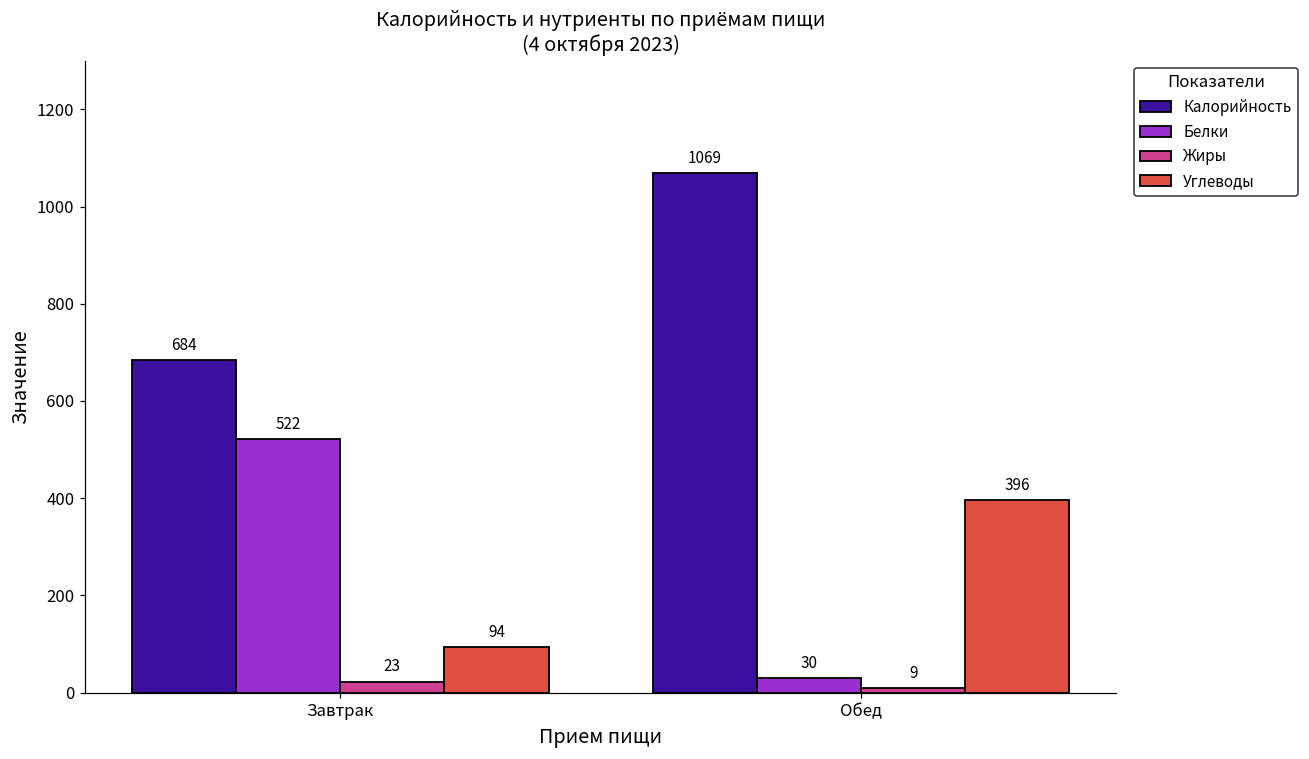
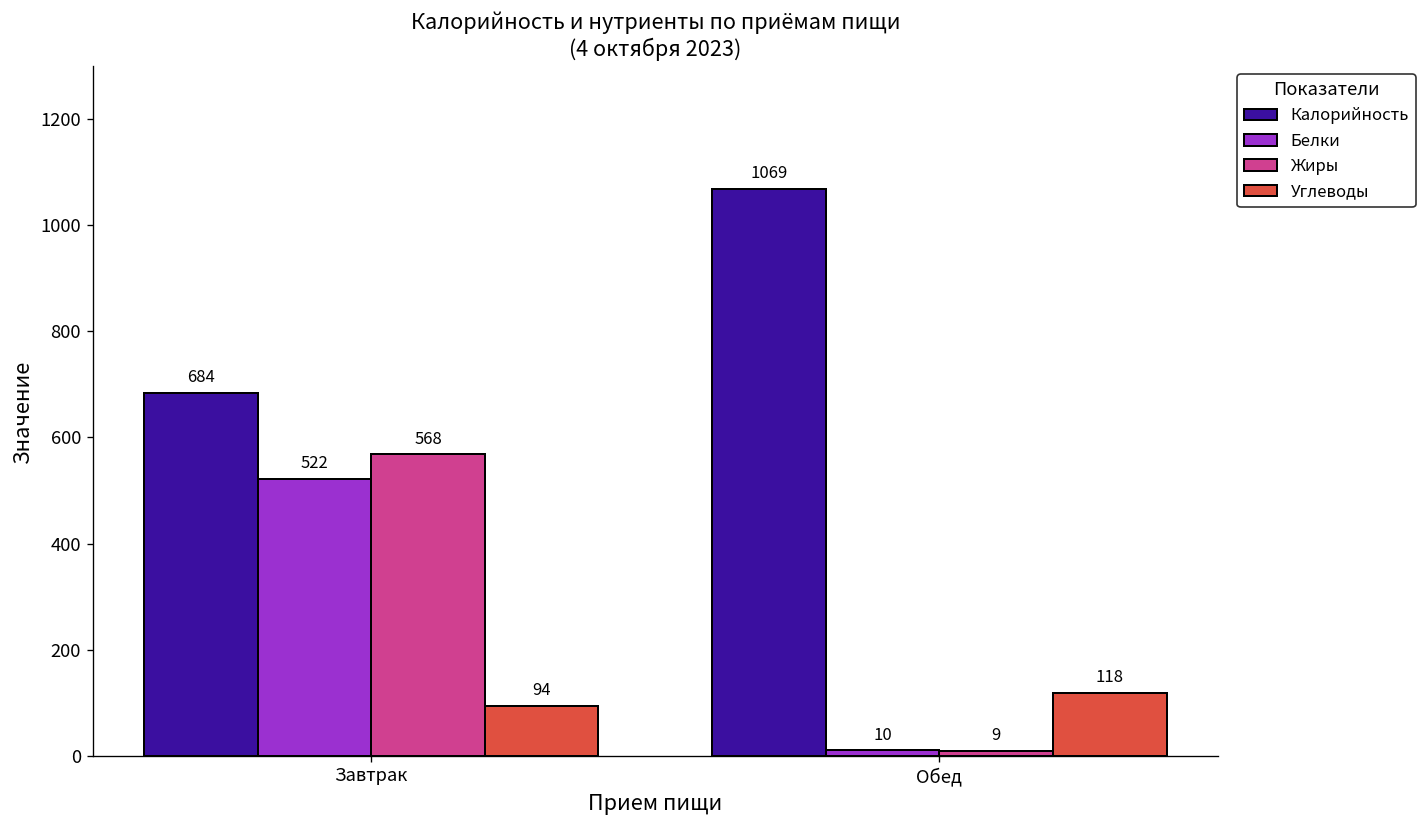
Жиры, Завтрак: 23 -> 568
Белки, Обед: 30 -> 10
Углеводы, Обед: 396 -> 118
